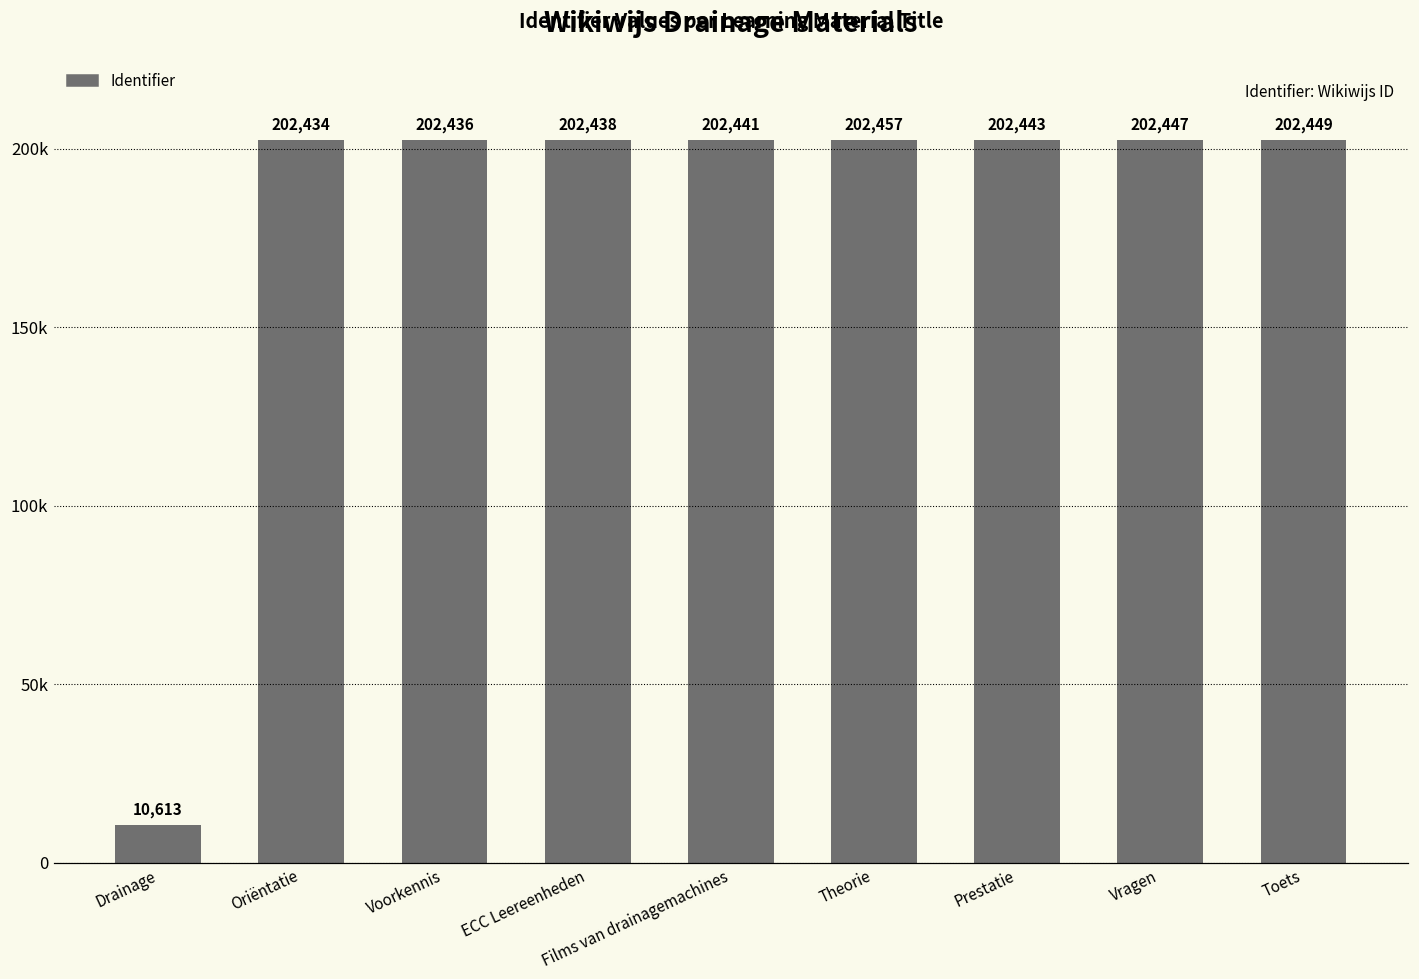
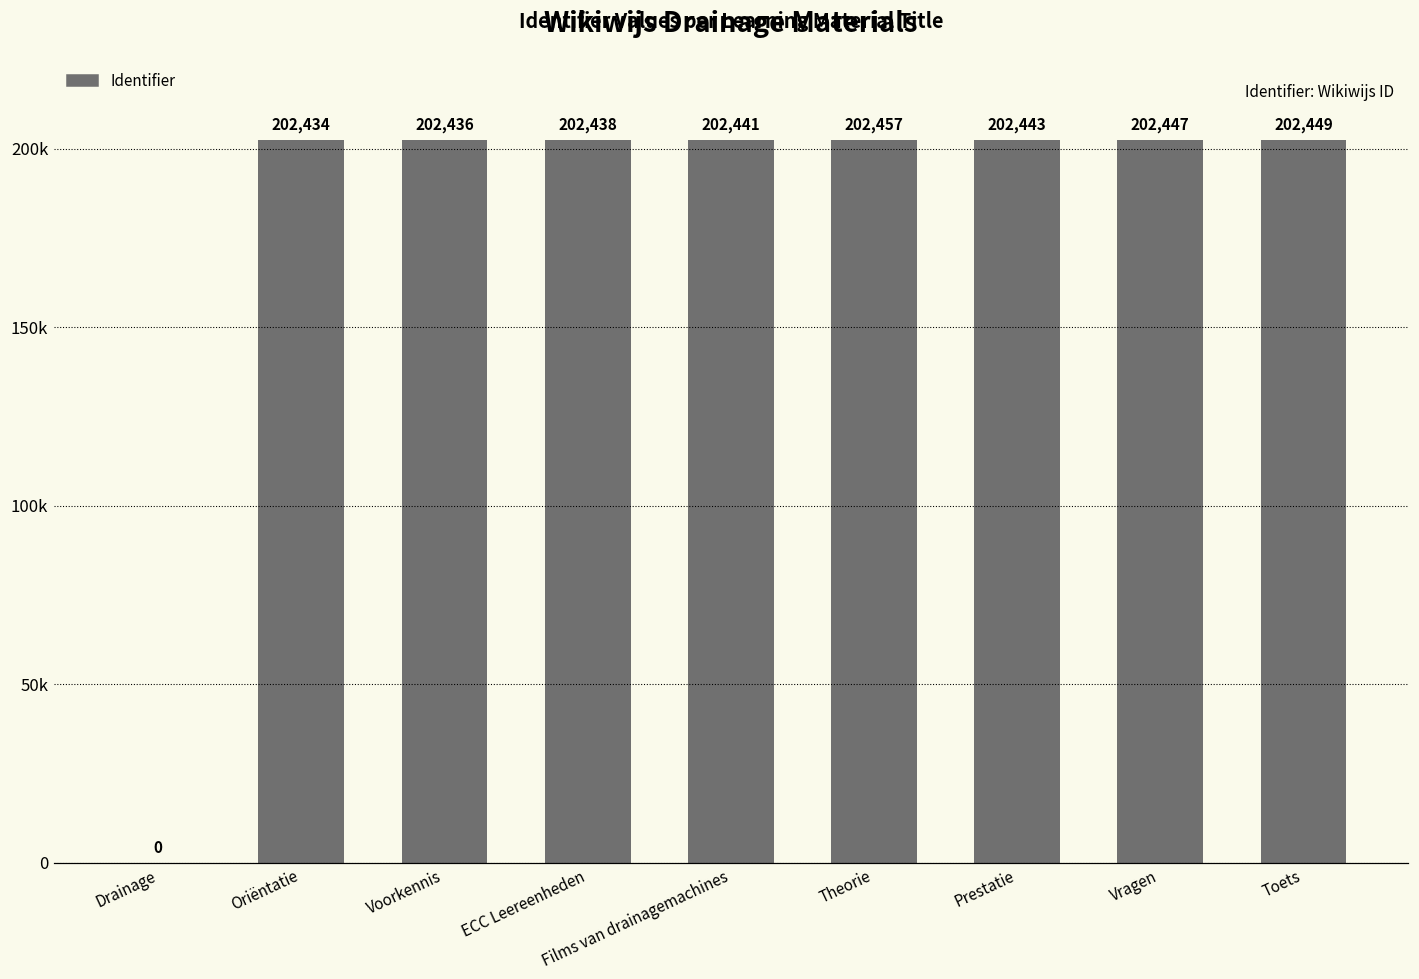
Drainage: 10,613 -> 0
